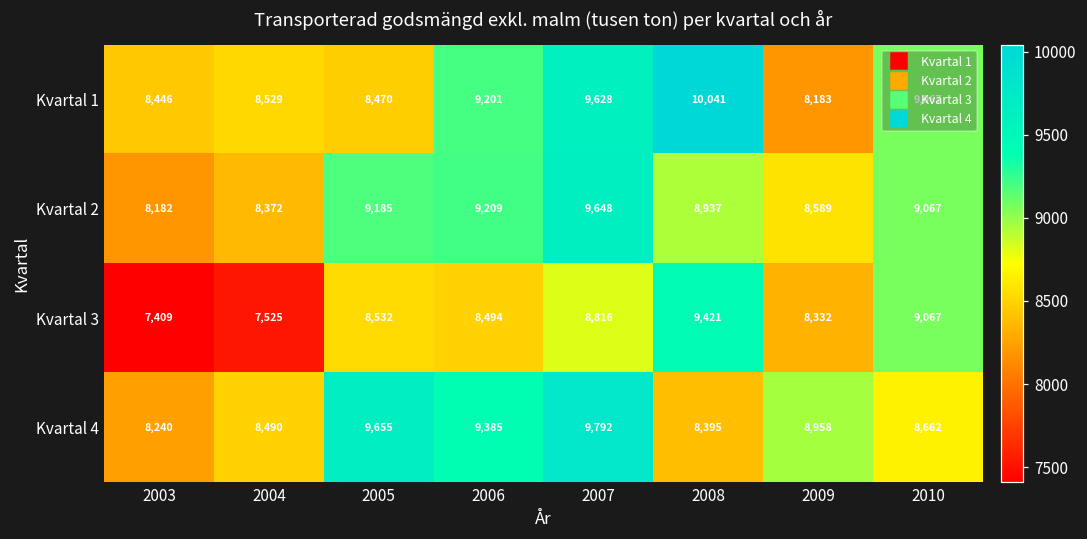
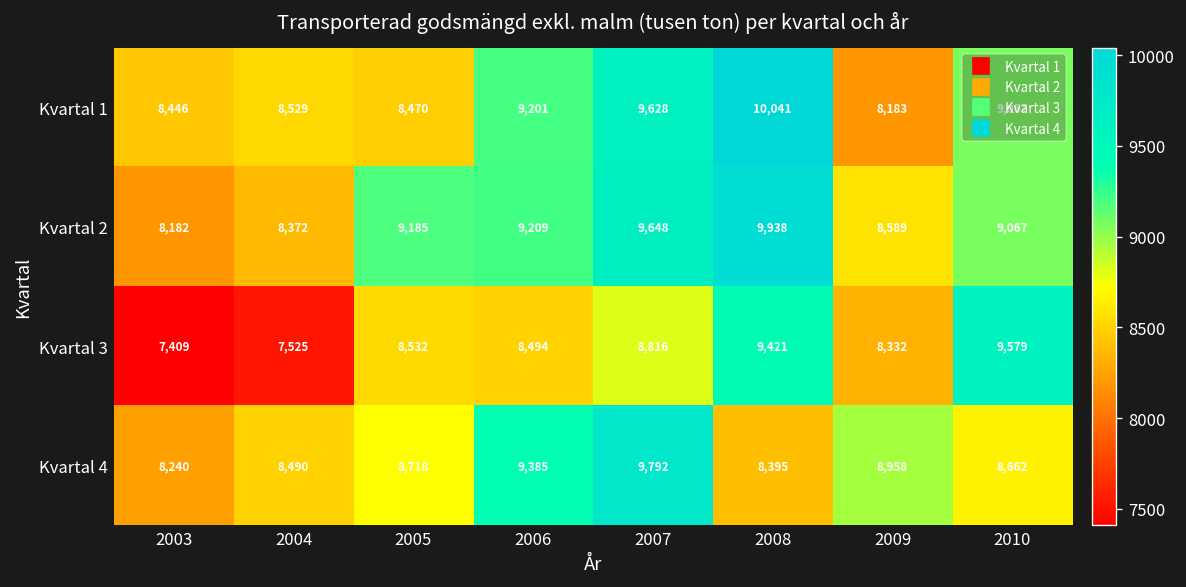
Kvartal 2, 2008: 8,937 -> 9,938
Kvartal 3, 2010: 9,067 -> 9,579
Kvartal 4, 2005: 9,655 -> 8,718
